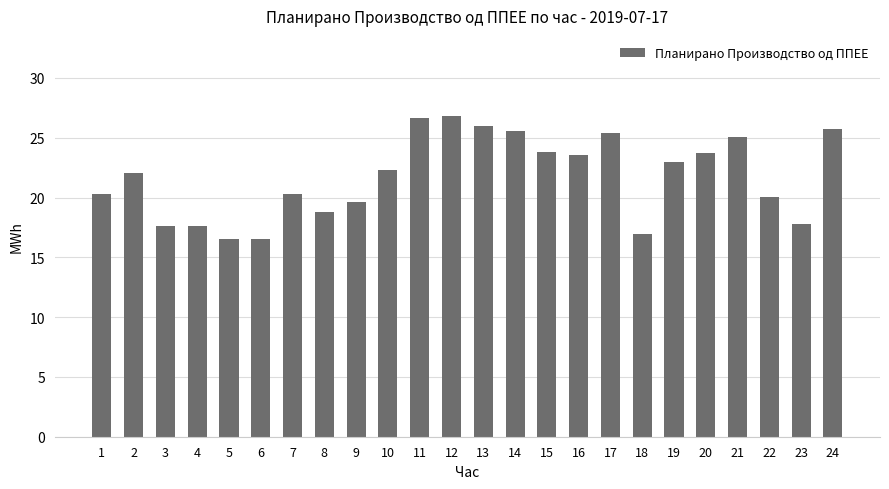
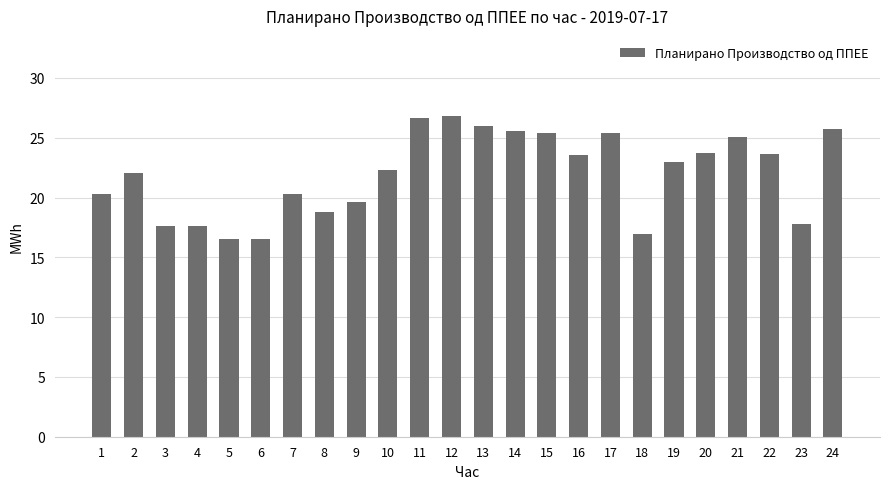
15: 23.8 -> 25.4
22: 20.1 -> 23.6
